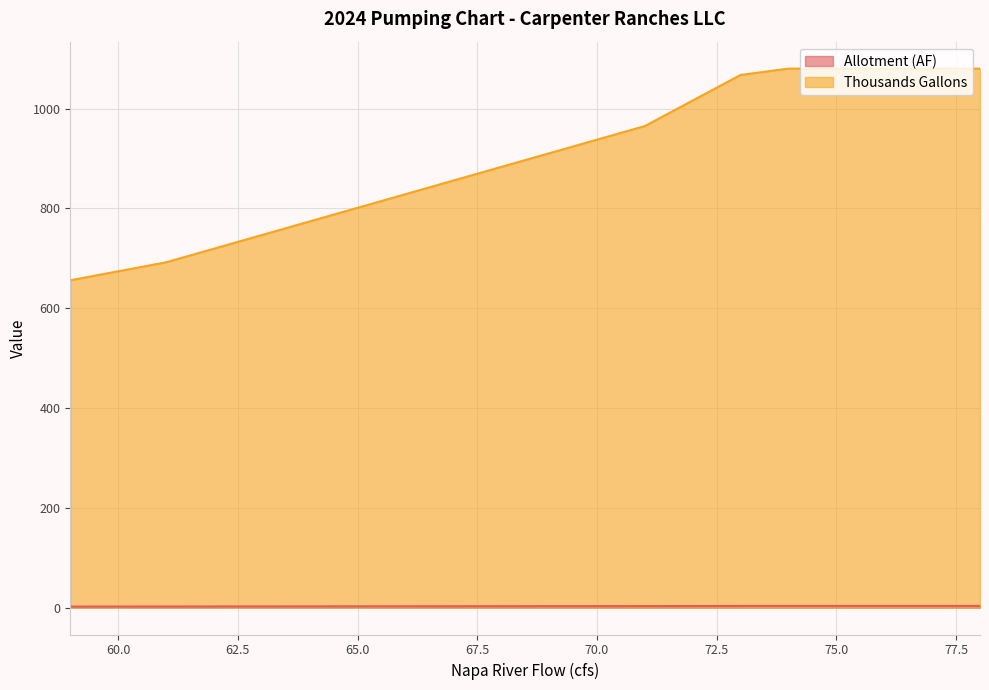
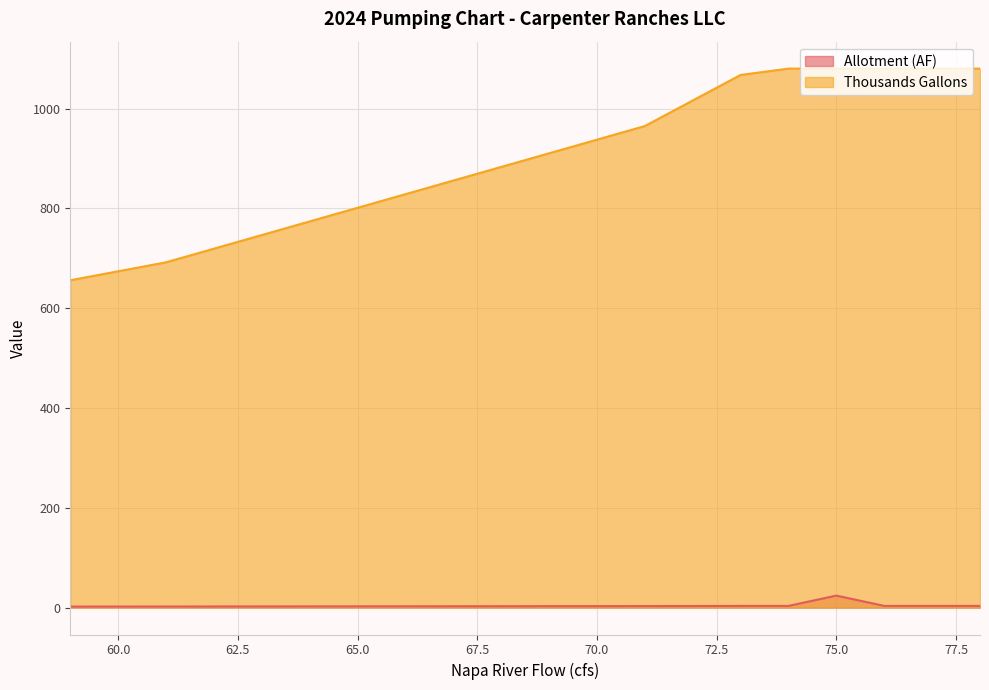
Allotment (AF), 75.0: 0 -> 20
